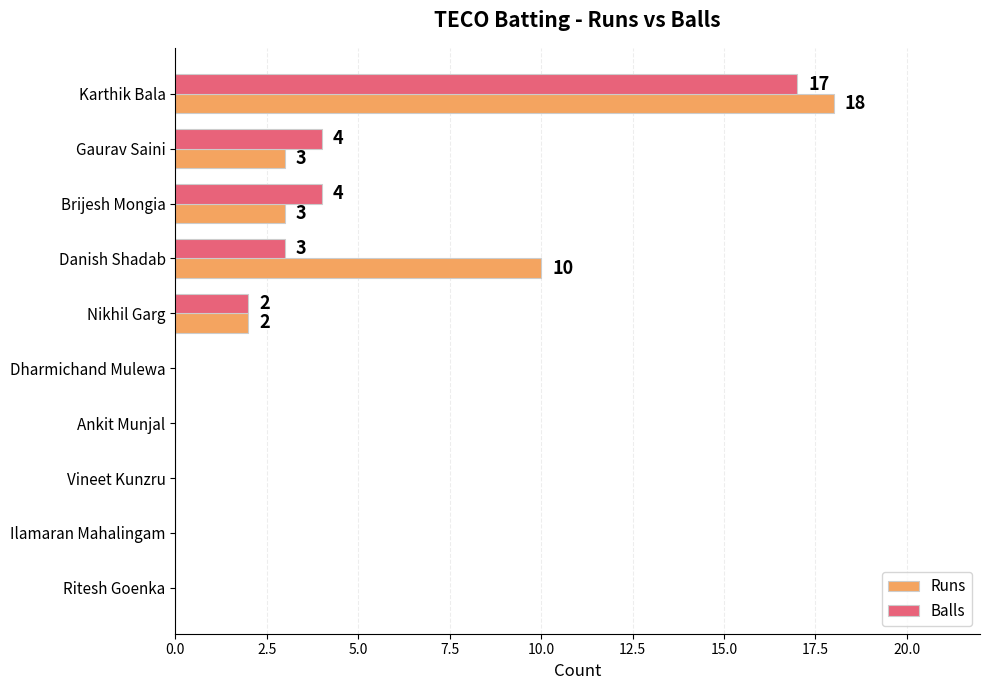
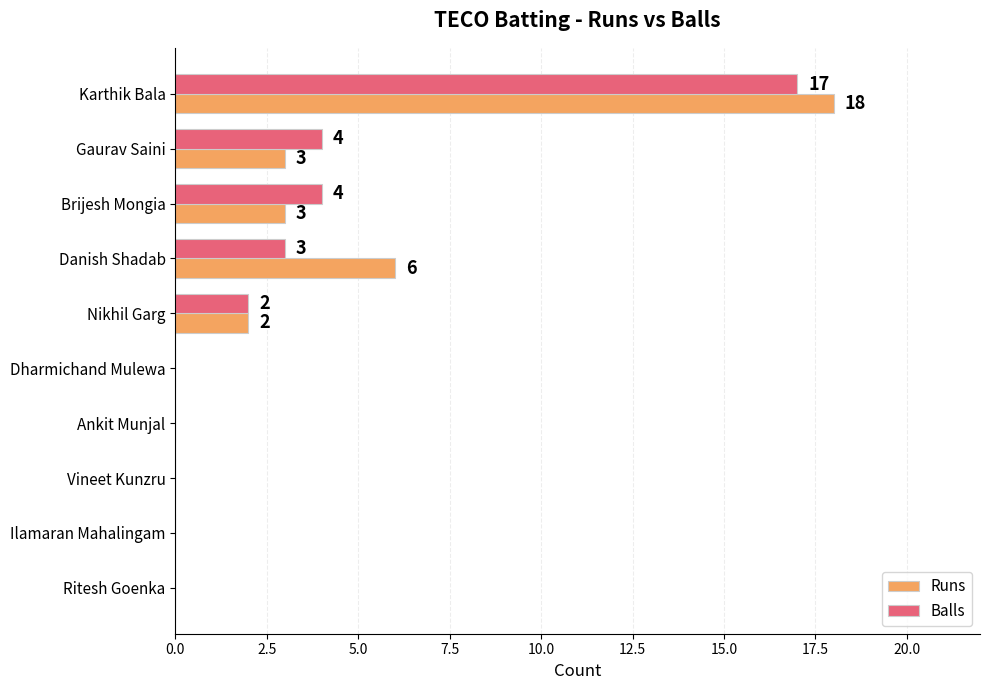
Runs, Danish Shadab: 10 -> 6
